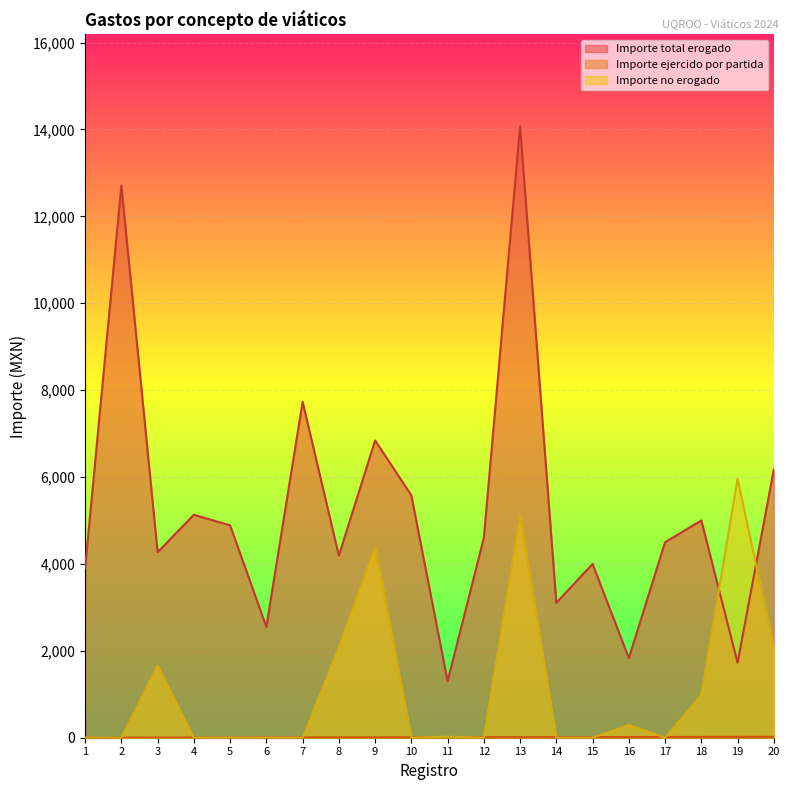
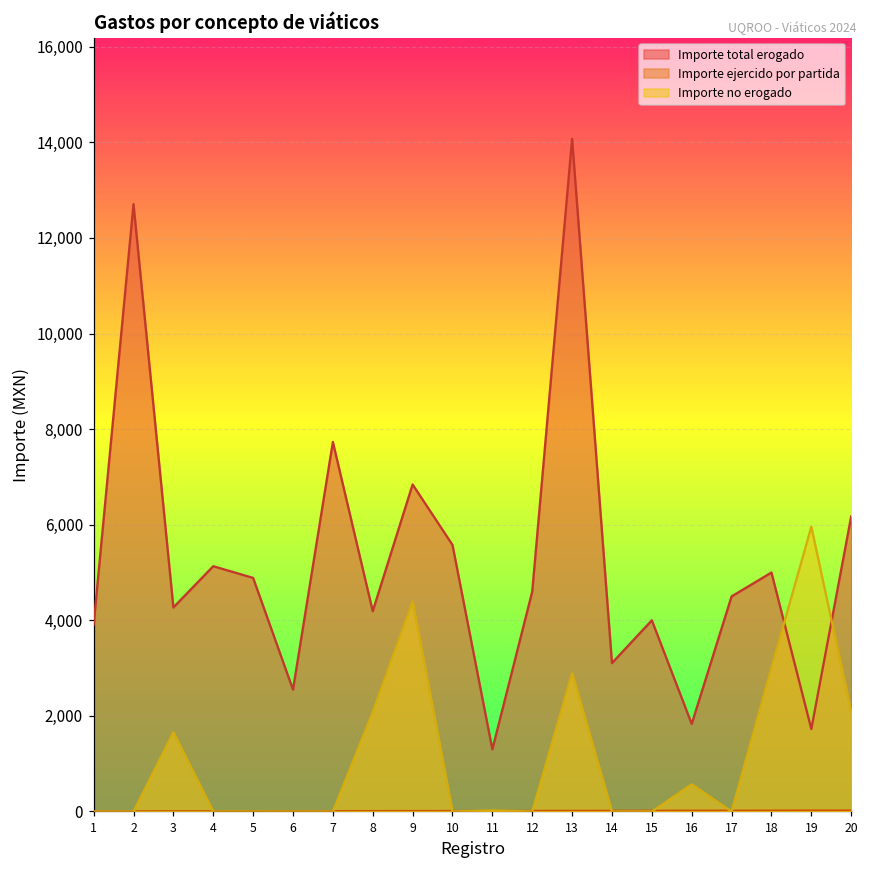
Importe no erogado, 13: 5,100 -> 2,900
Importe no erogado, 16: 300 -> 600
Importe no erogado, 18: 1,000 -> 3,000
